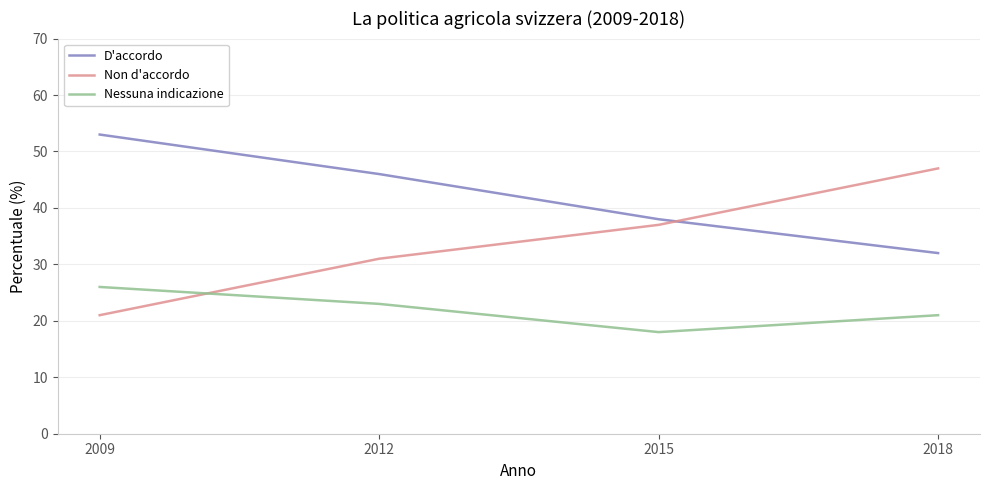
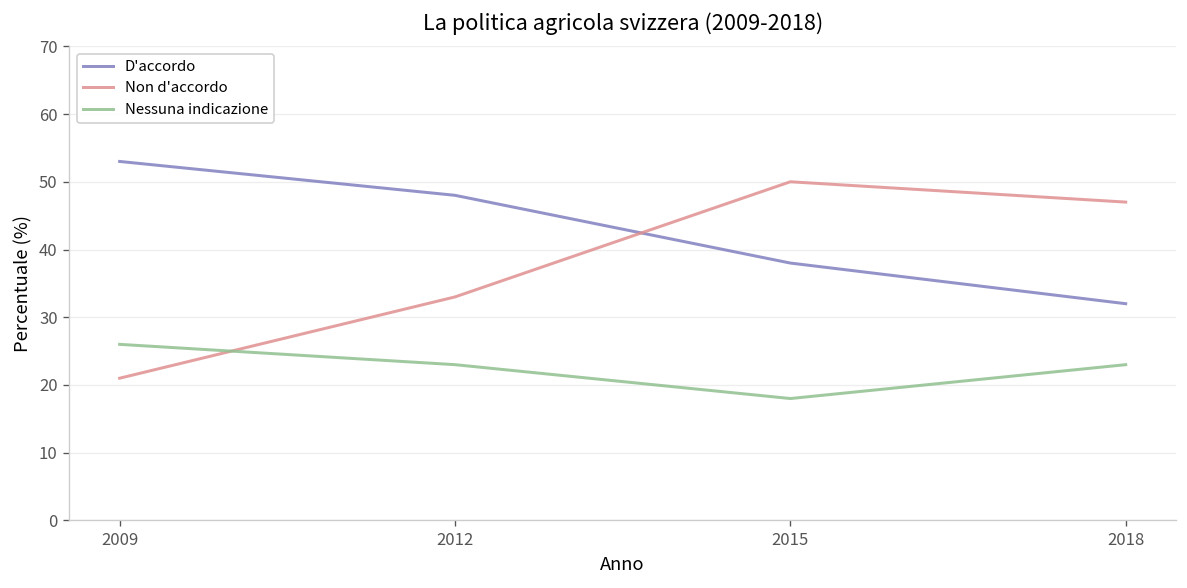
D'accordo, 2012: 46 -> 48
Non d'accordo, 2012: 31 -> 33
Non d'accordo, 2015: 37 -> 50
Nessuna indicazione, 2018: 21 -> 23
